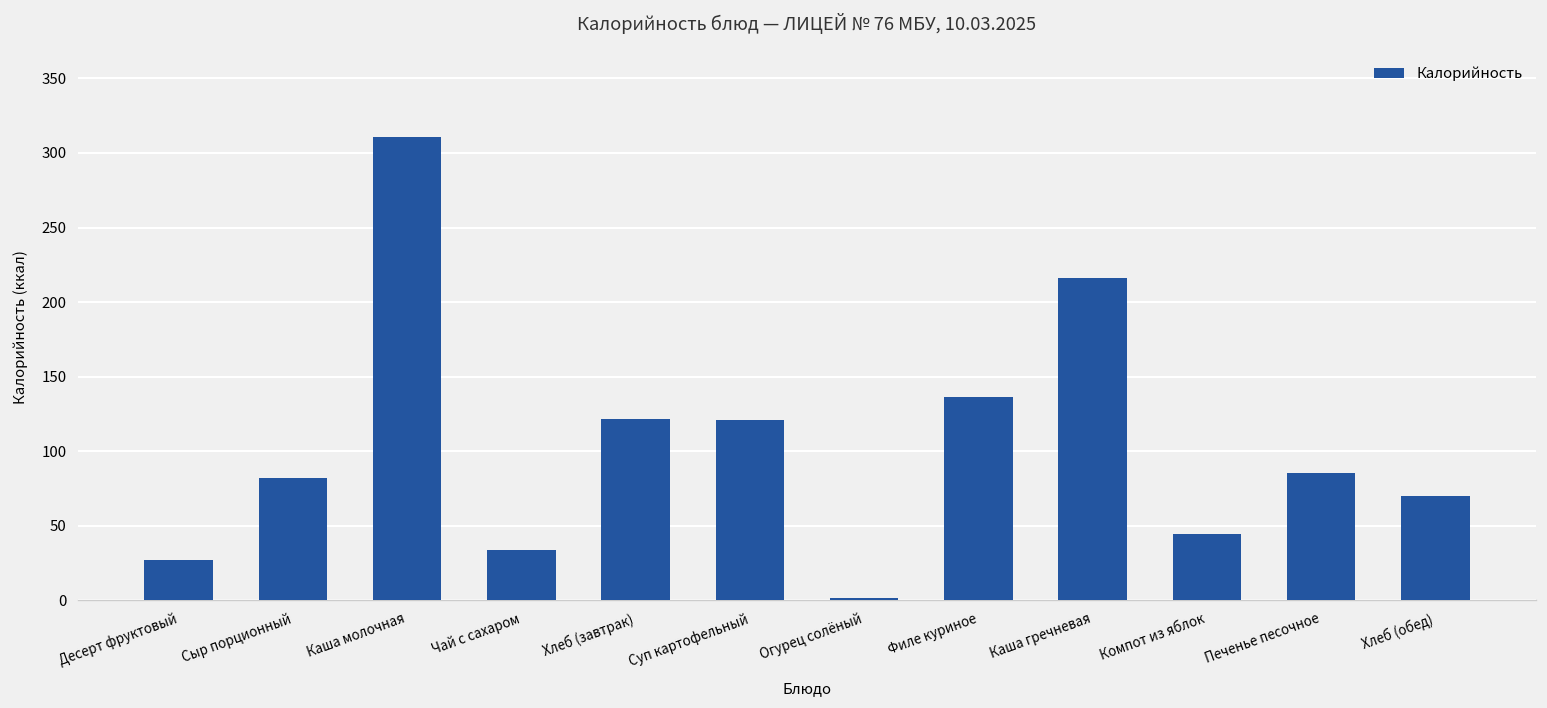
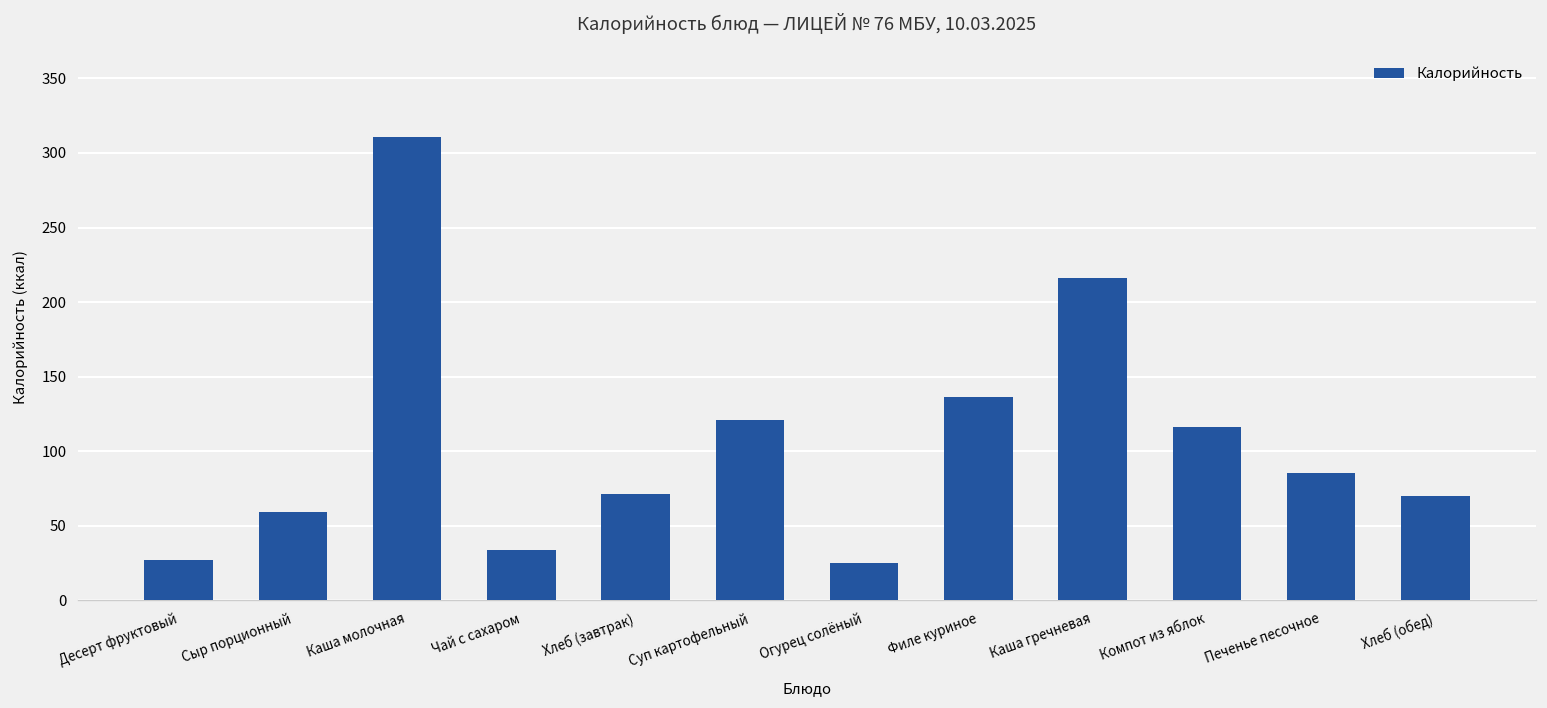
Сыр порционный: 82 -> 59
Хлеб (завтрак): 122 -> 71
Огурец солёный: 2 -> 25
Компот из яблок: 45 -> 116
